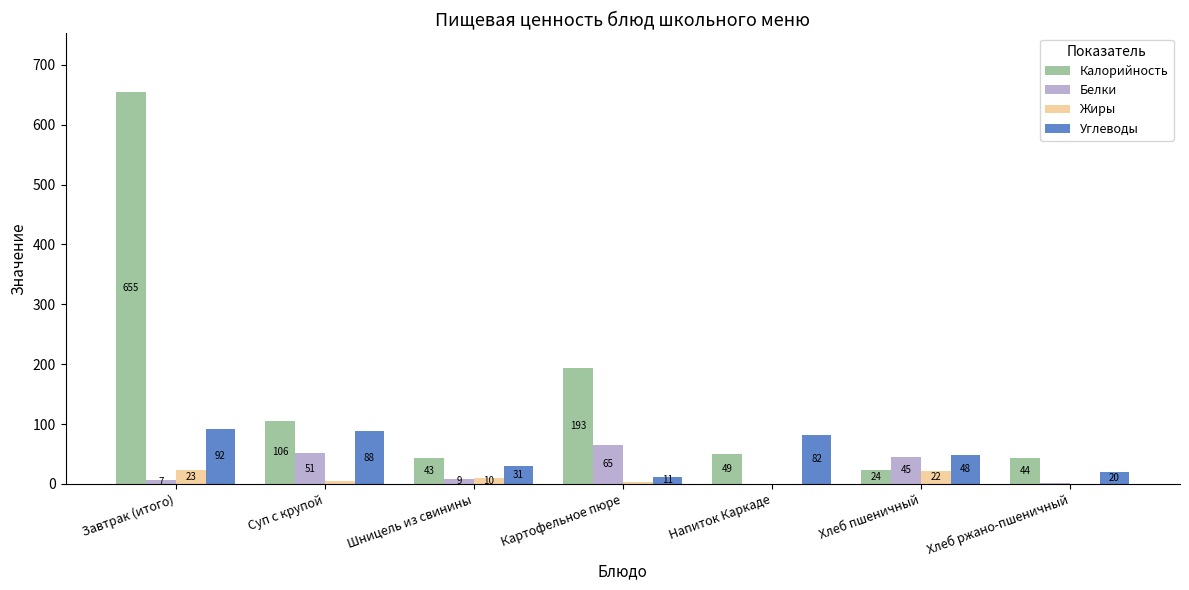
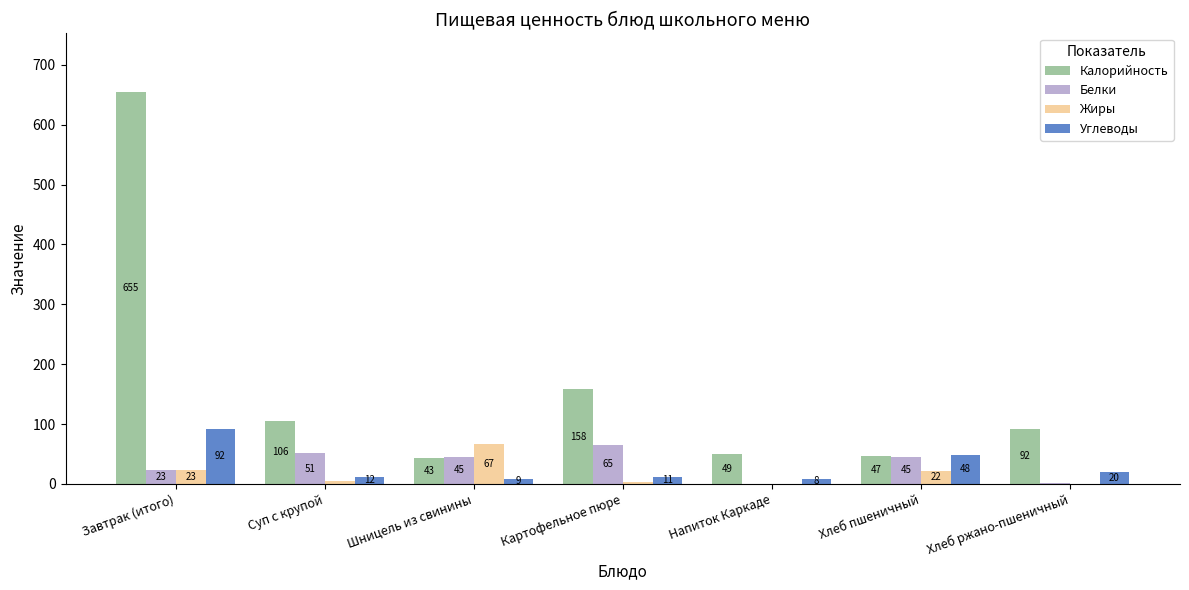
Белки, Завтрак (итого): 7 -> 23
Углеводы, Суп с крупой: 88 -> 12
Белки, Шницель из свинины: 9 -> 45
Жиры, Шницель из свинины: 10 -> 67
Углеводы, Шницель из свинины: 31 -> 9
Калорийность, Картофельное пюре: 193 -> 158
Углеводы, Напиток Каркаде: 82 -> 8
Калорийность, Хлеб пшеничный: 24 -> 47
Калорийность, Хлеб ржано-пшеничный: 44 -> 92
